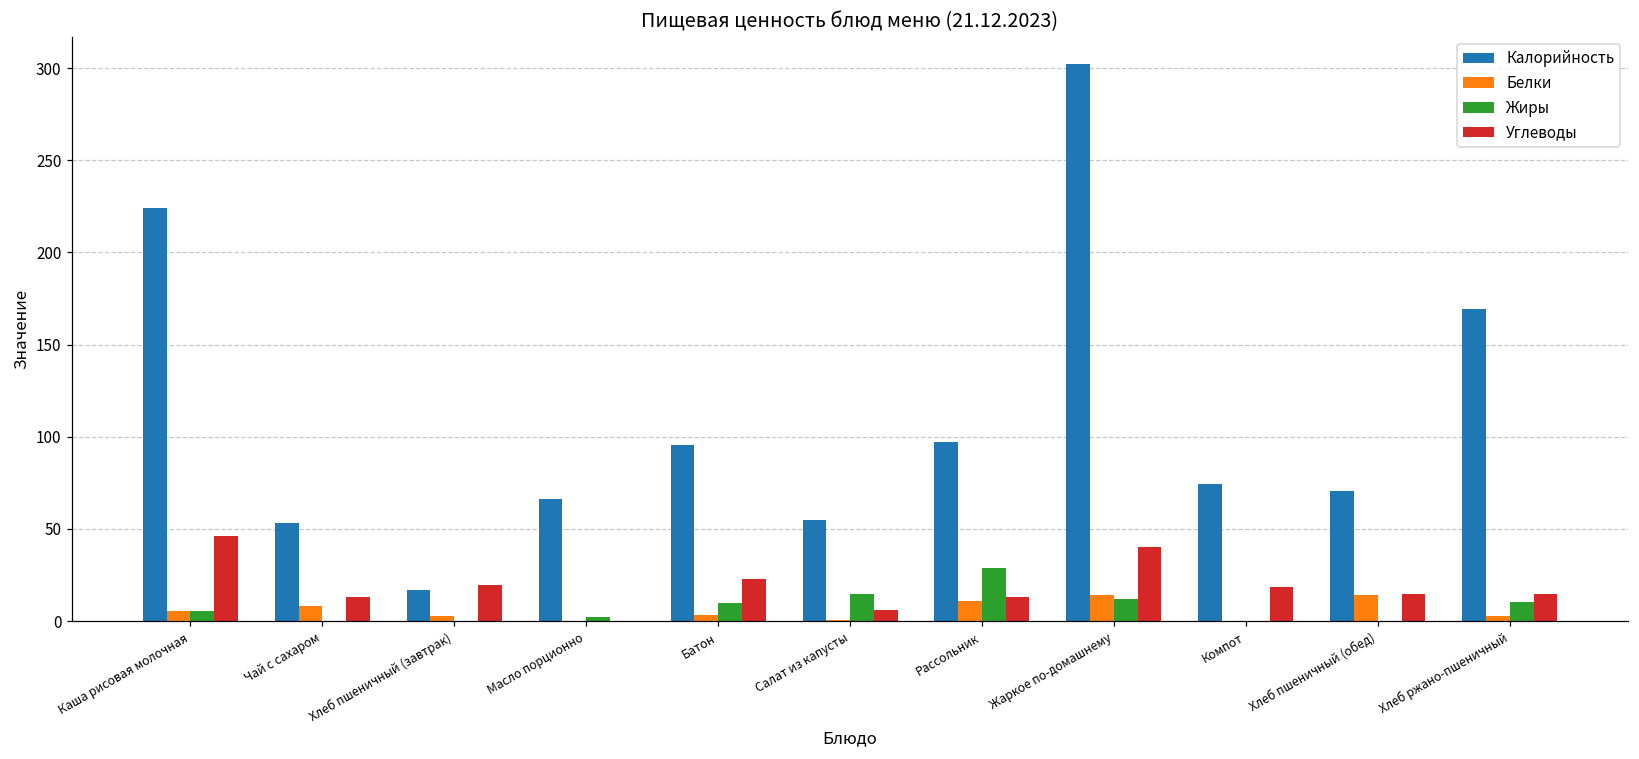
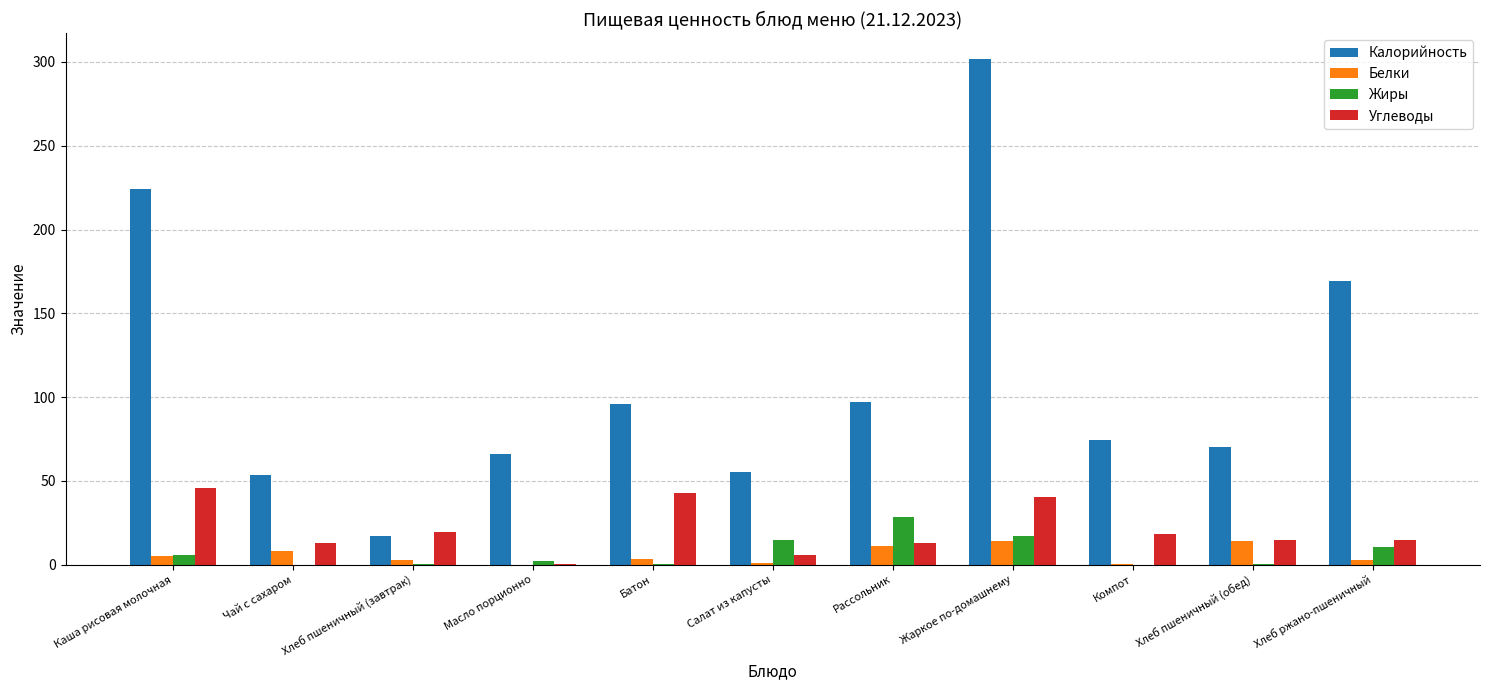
Жиры, Батон: 10 -> 1
Углеводы, Батон: 23 -> 43
Жиры, Жаркое по-домашнему: 12 -> 17
